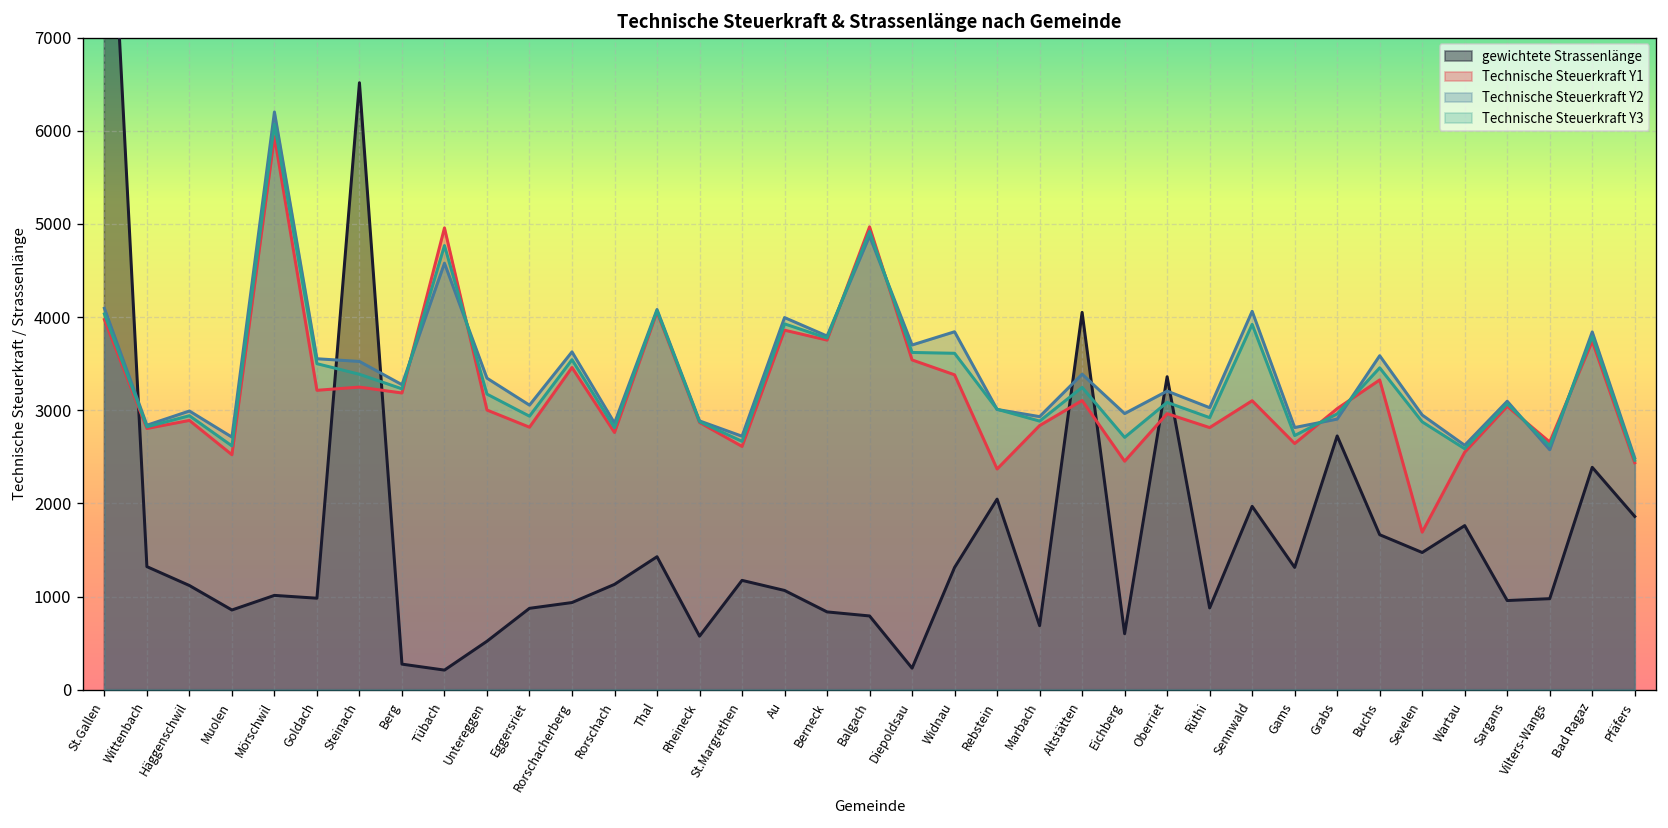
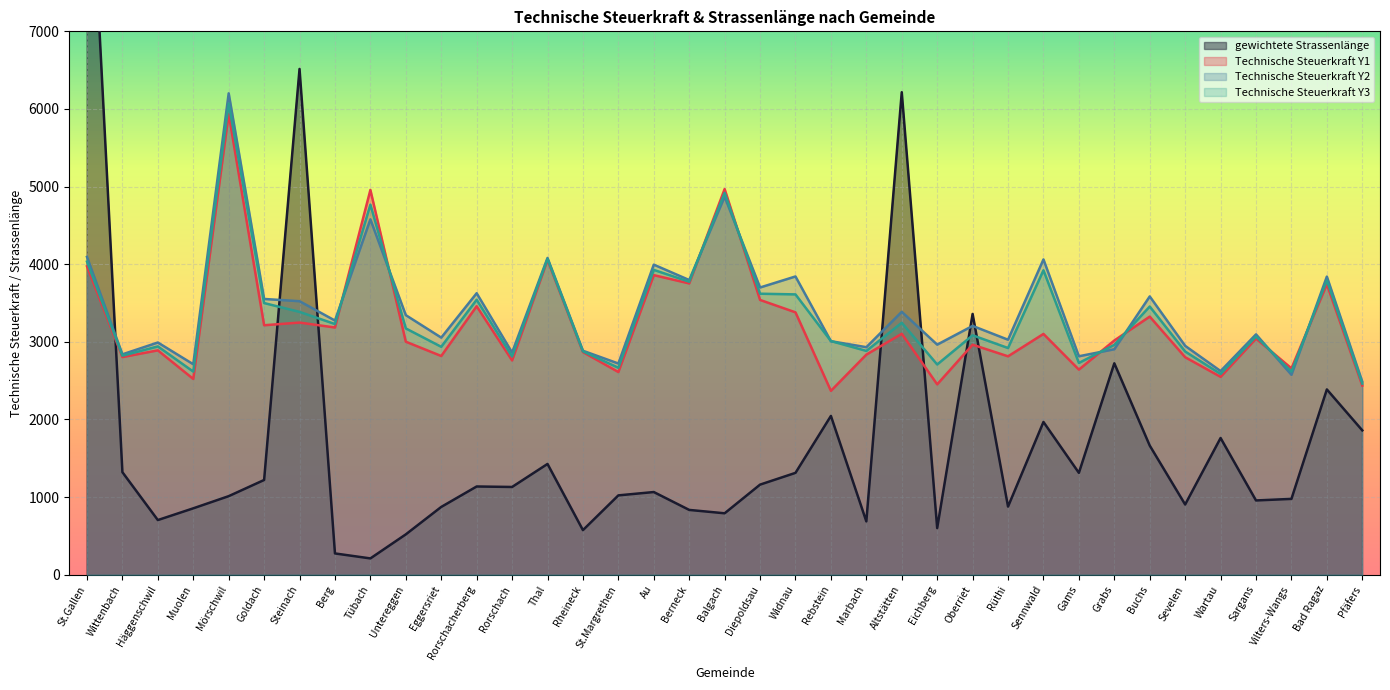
gewichtete Strassenlänge, Häggenschwil: 1100 -> 700
gewichtete Strassenlänge, Goldach: 1000 -> 1200
gewichtete Strassenlänge, Rorschacherberg: 900 -> 1100
gewichtete Strassenlänge, St.Margrethen: 1200 -> 1000
gewichtete Strassenlänge, Diepoldsau: 200 -> 1200
gewichtete Strassenlänge, Altstätten: 4100 -> 6200
gewichtete Strassenlänge, Sevelen: 1500 -> 900
Technische Steuerkraft Y1, Sevelen: 1700 -> 2800
